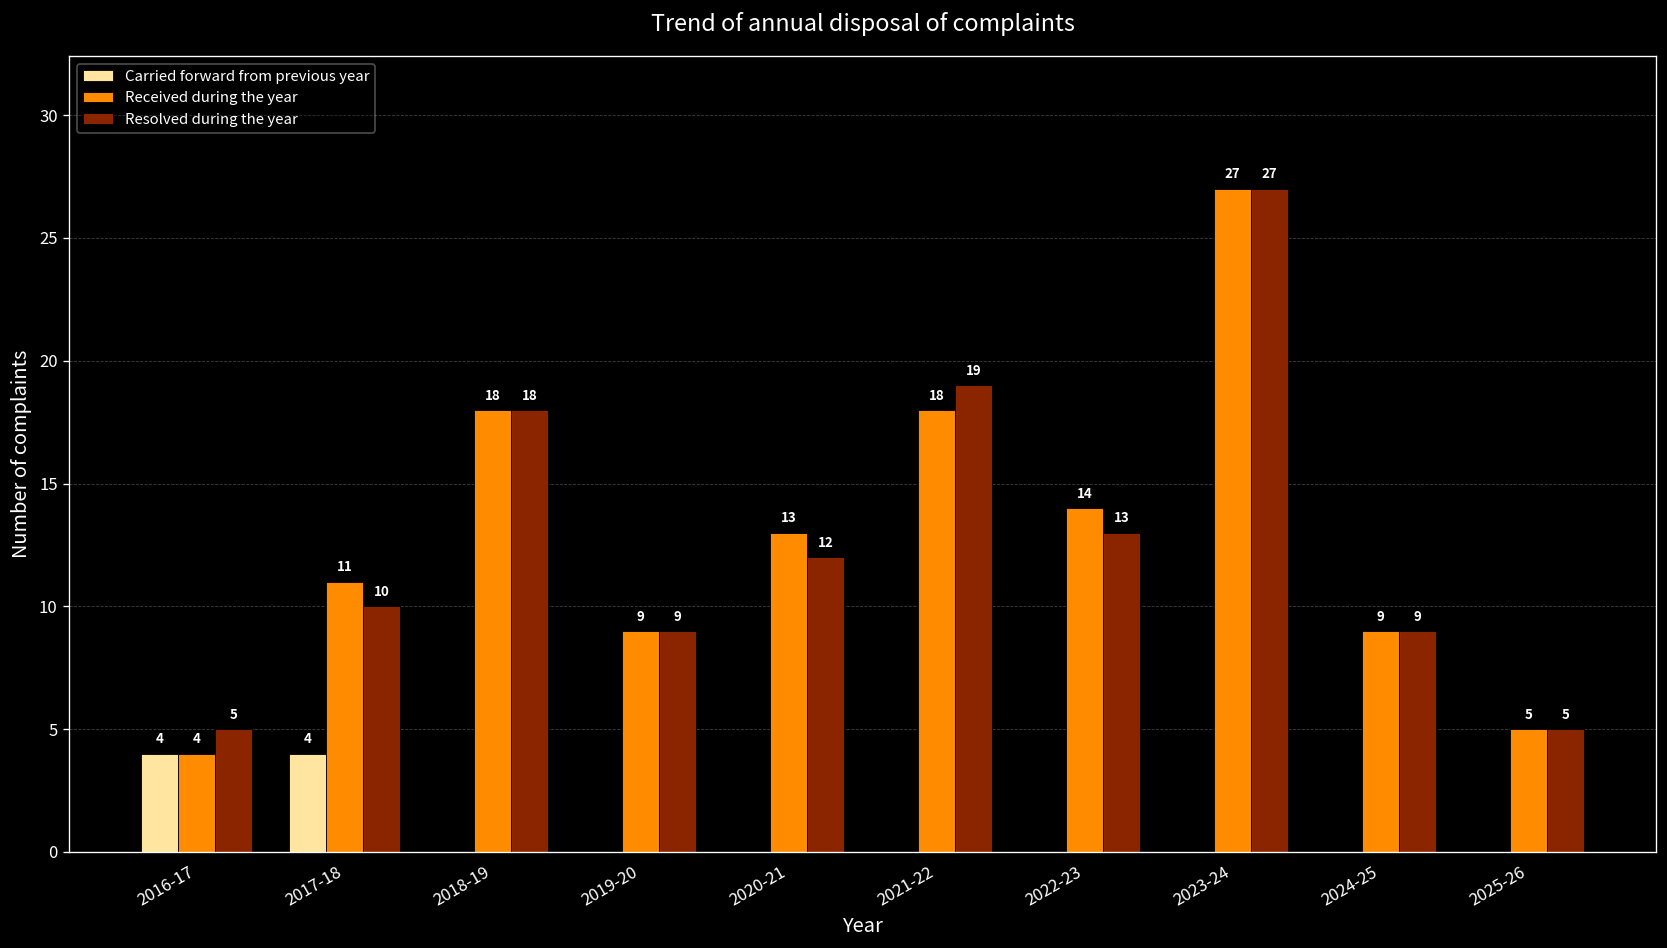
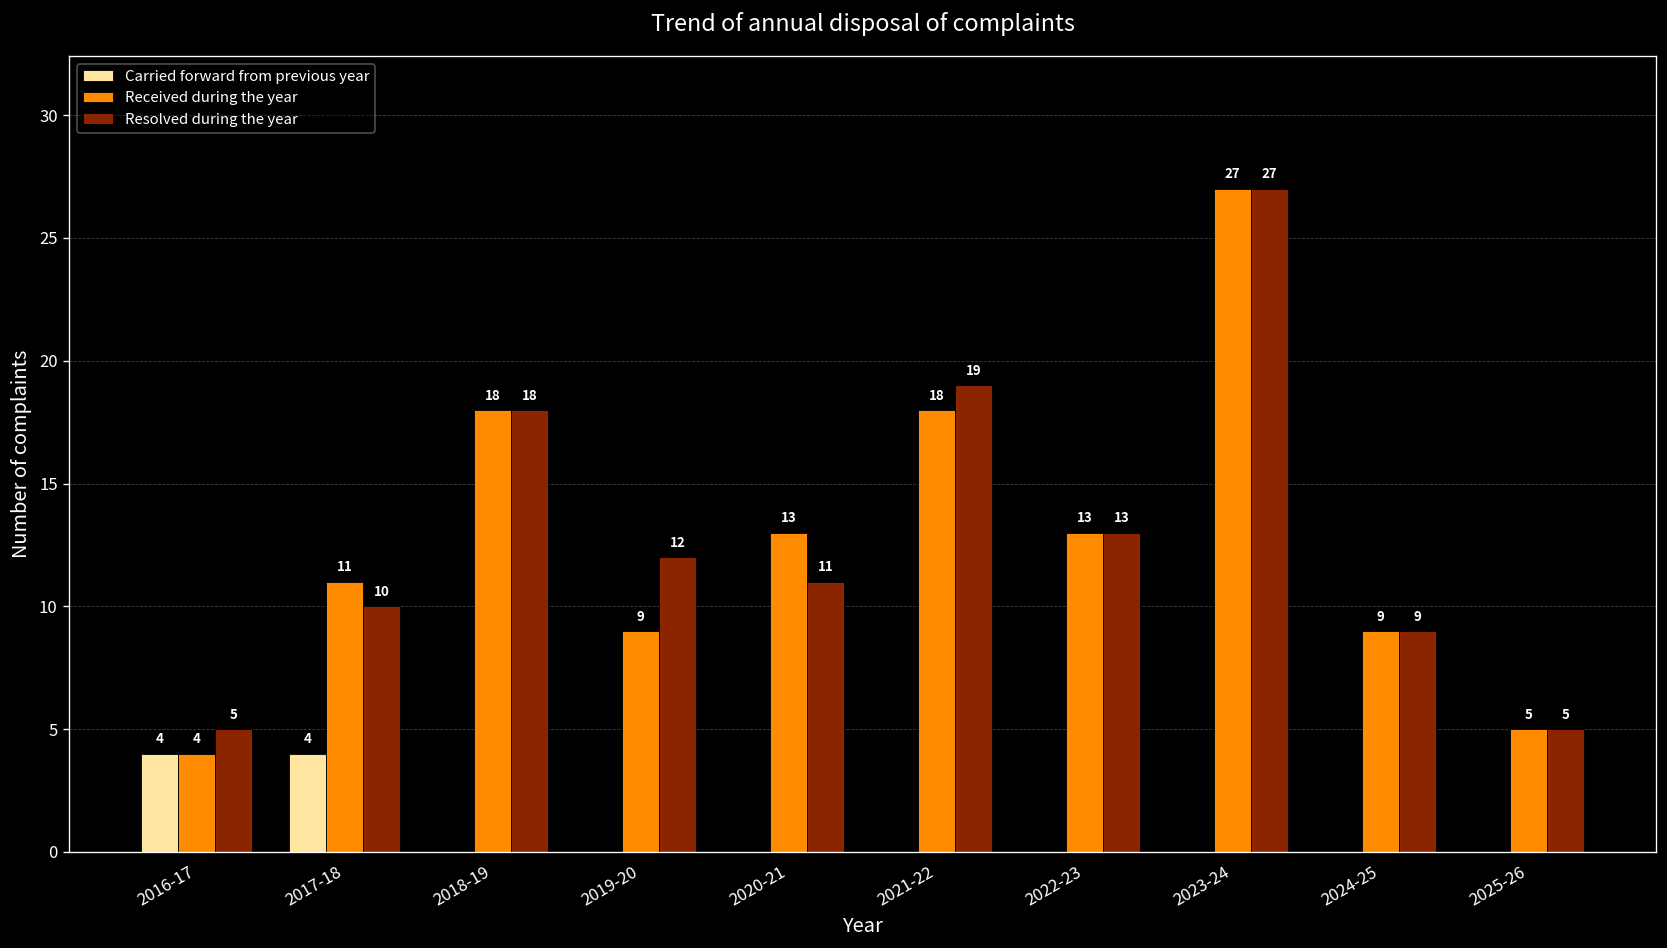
Resolved during the year, 2019-20: 9 -> 12
Resolved during the year, 2020-21: 12 -> 11
Received during the year, 2022-23: 14 -> 13
